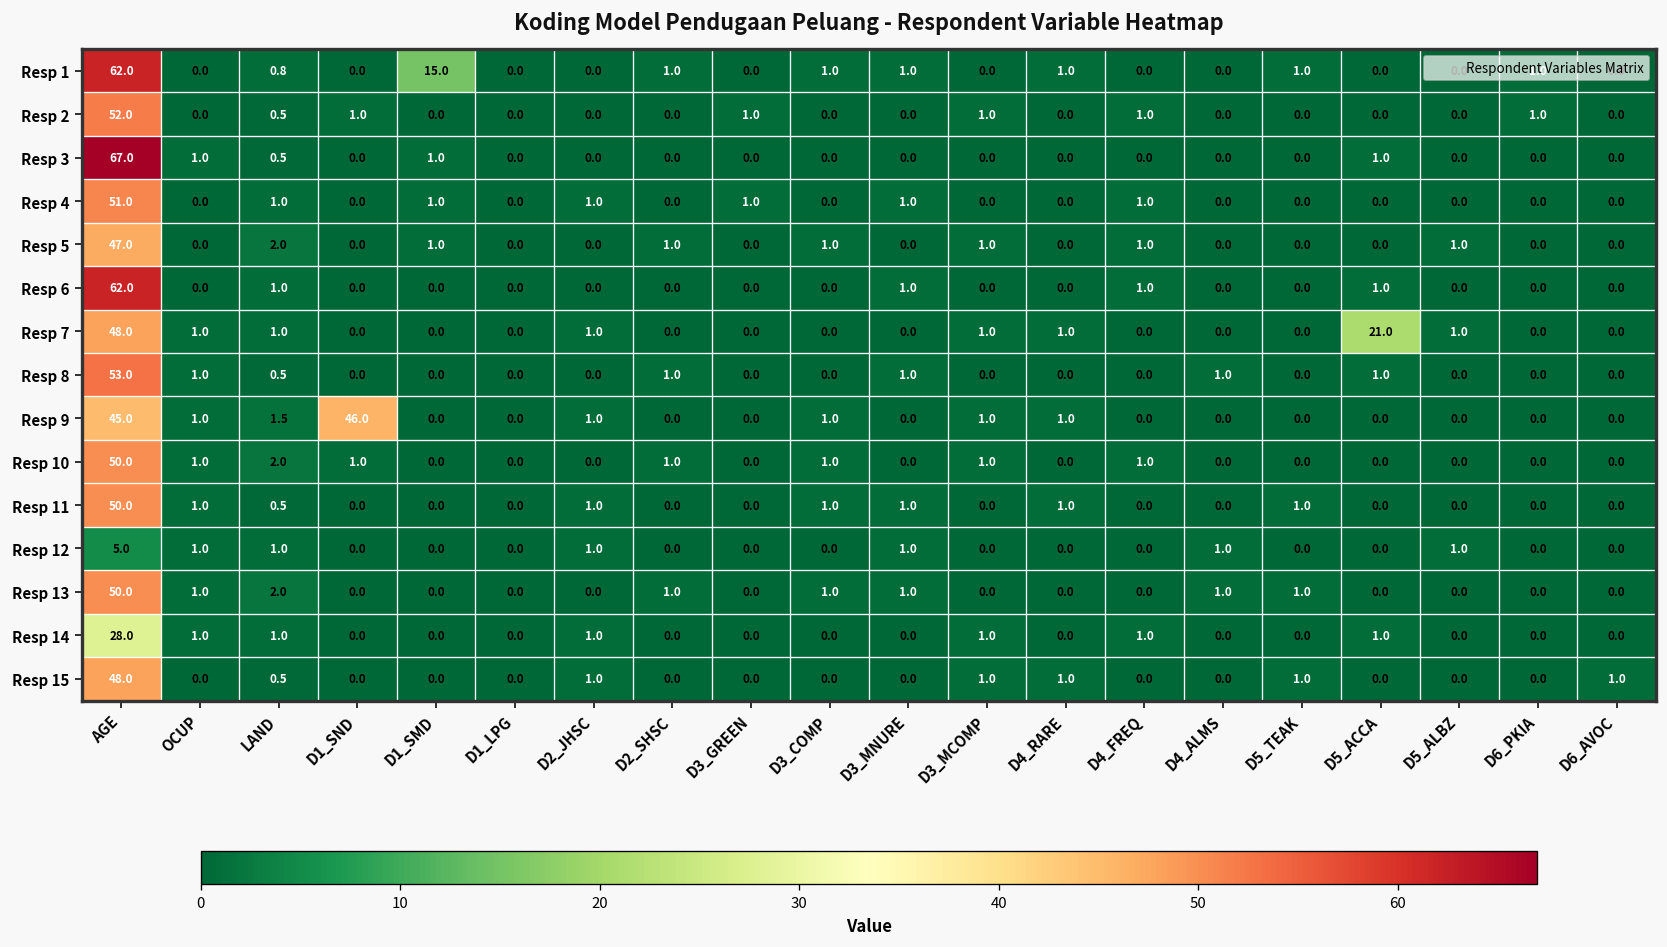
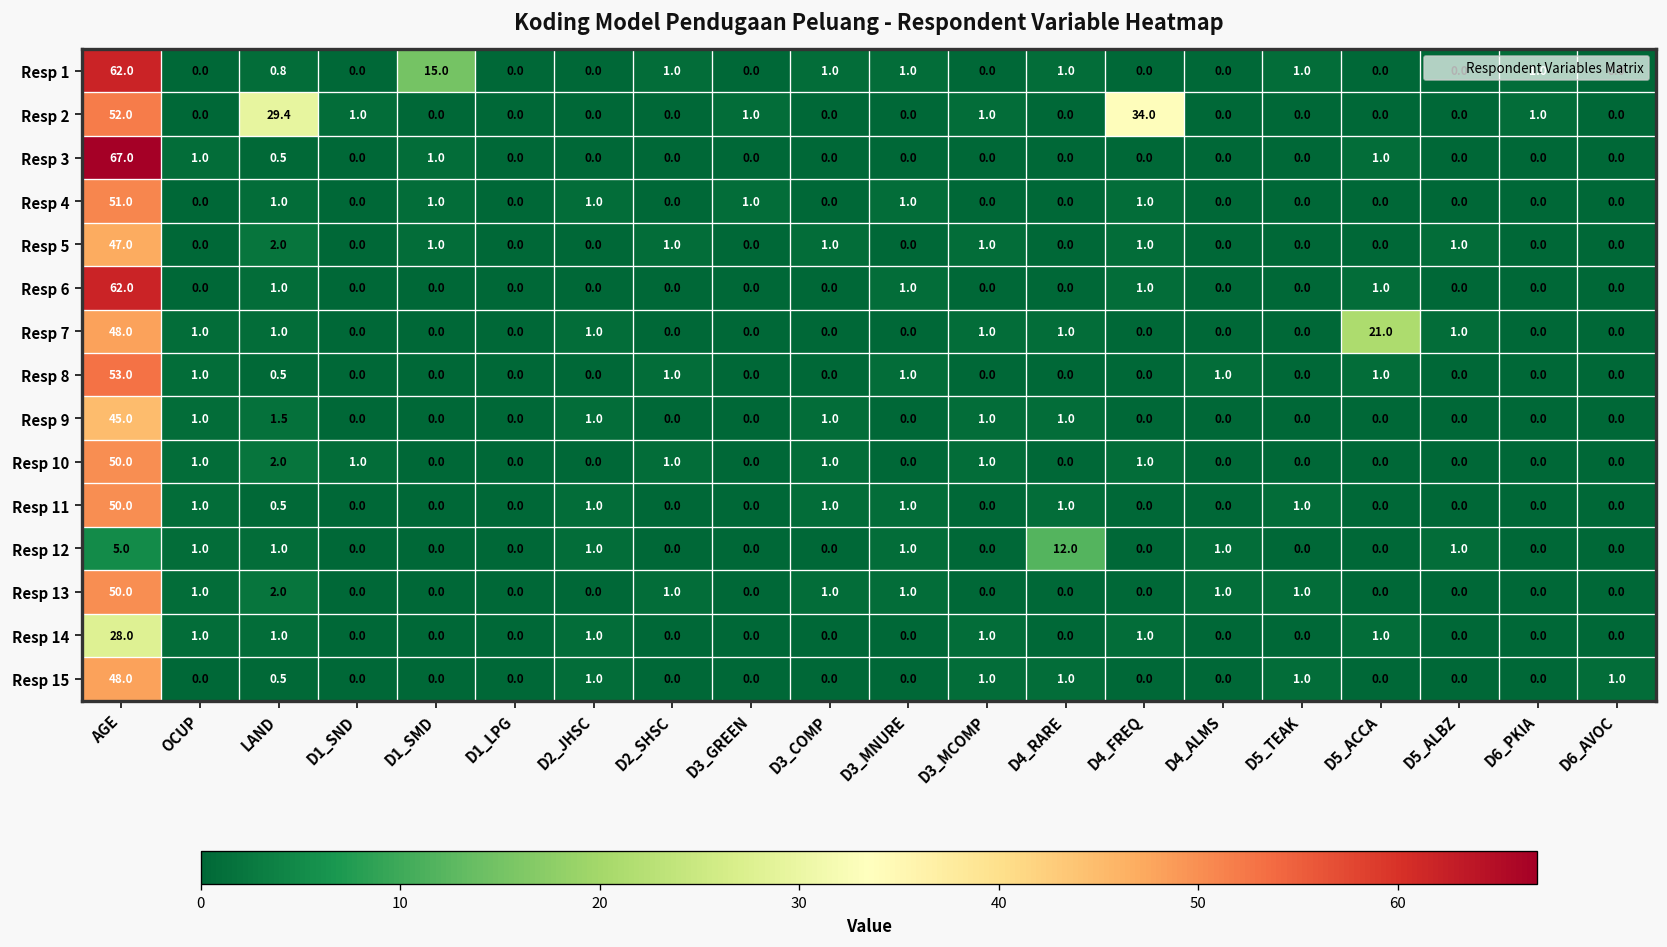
Resp 2, LAND: 0.5 -> 29.4
Resp 2, D4_FREQ: 1.0 -> 34.0
Resp 9, D1_SND: 46.0 -> 0.0
Resp 12, D4_RARE: 0.0 -> 12.0
